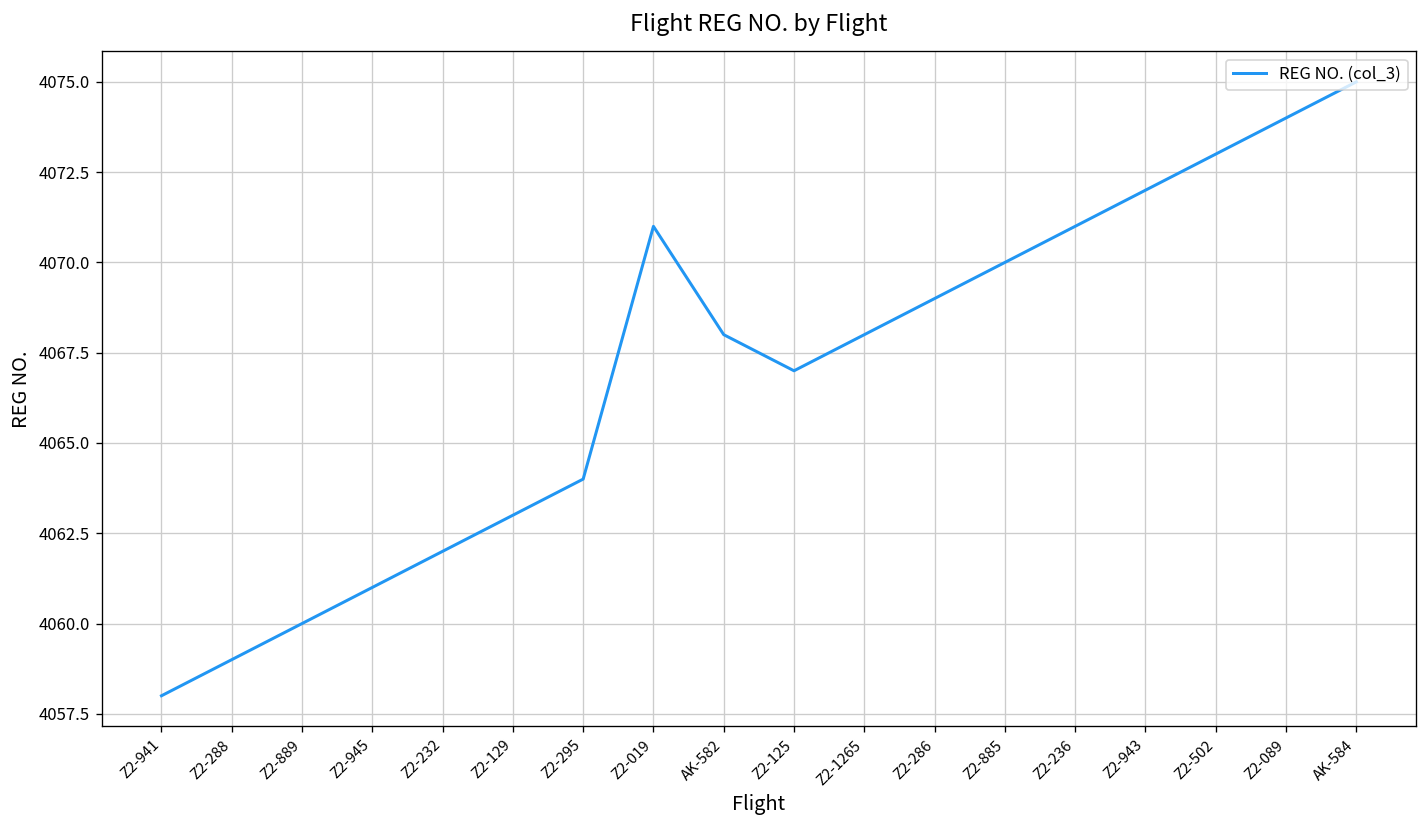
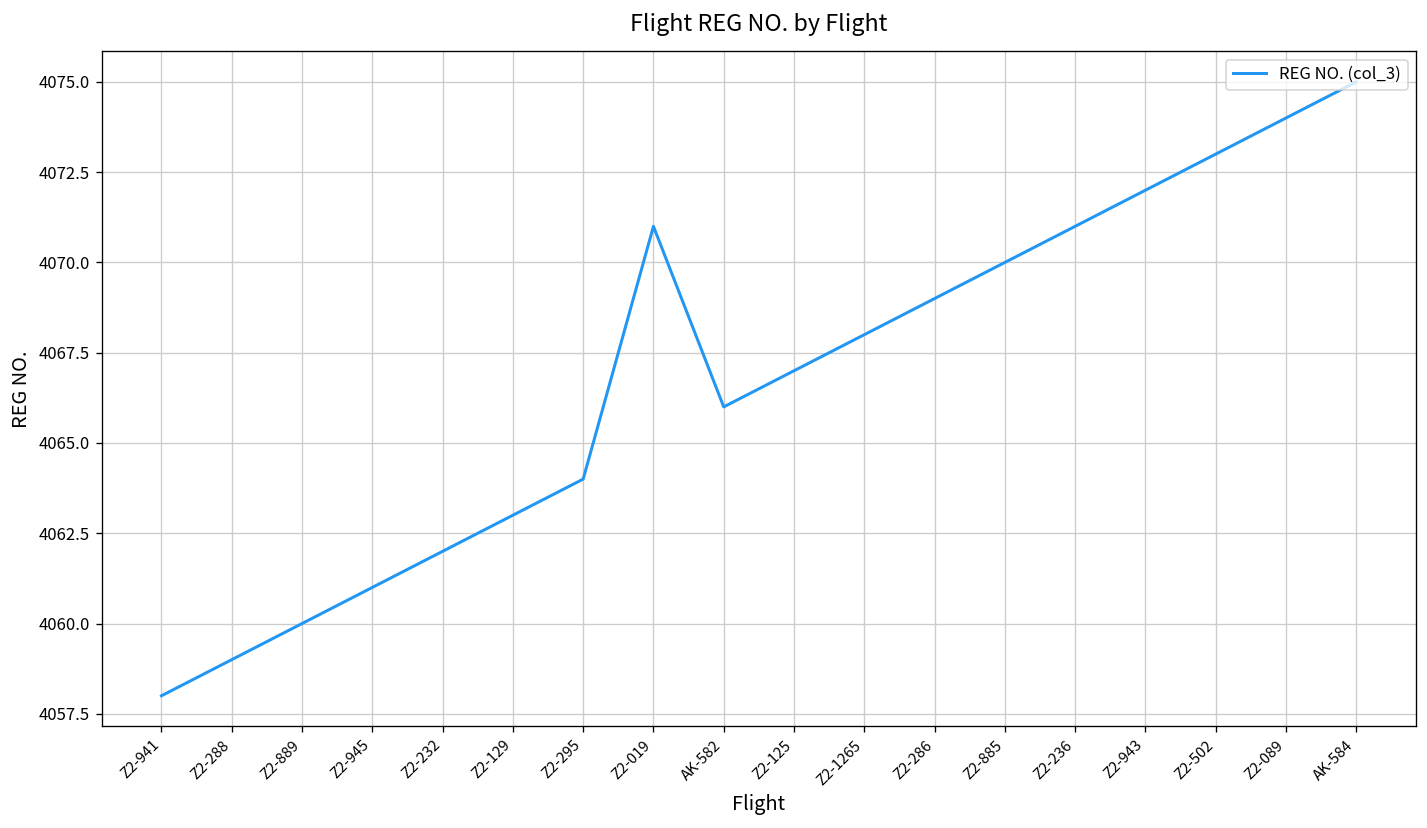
AK-582: 4068 -> 4066
